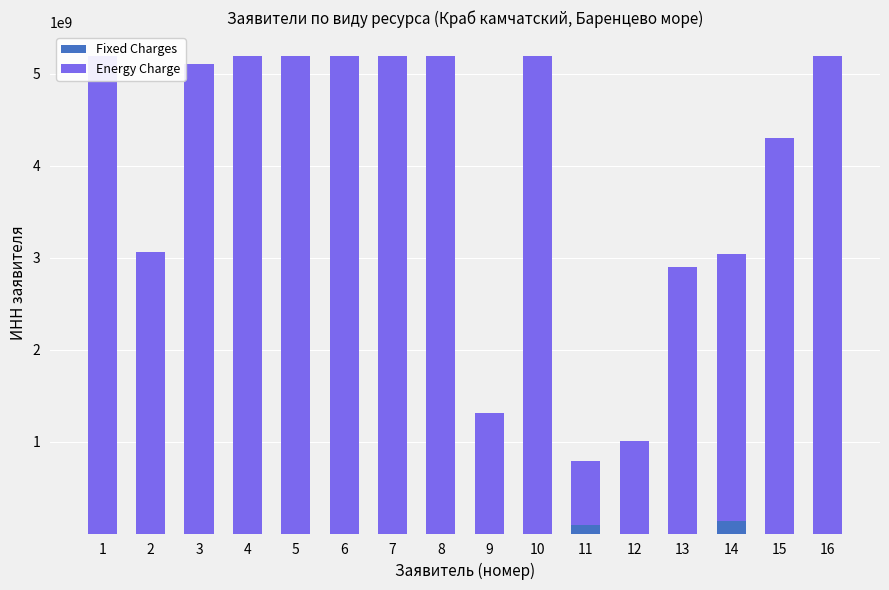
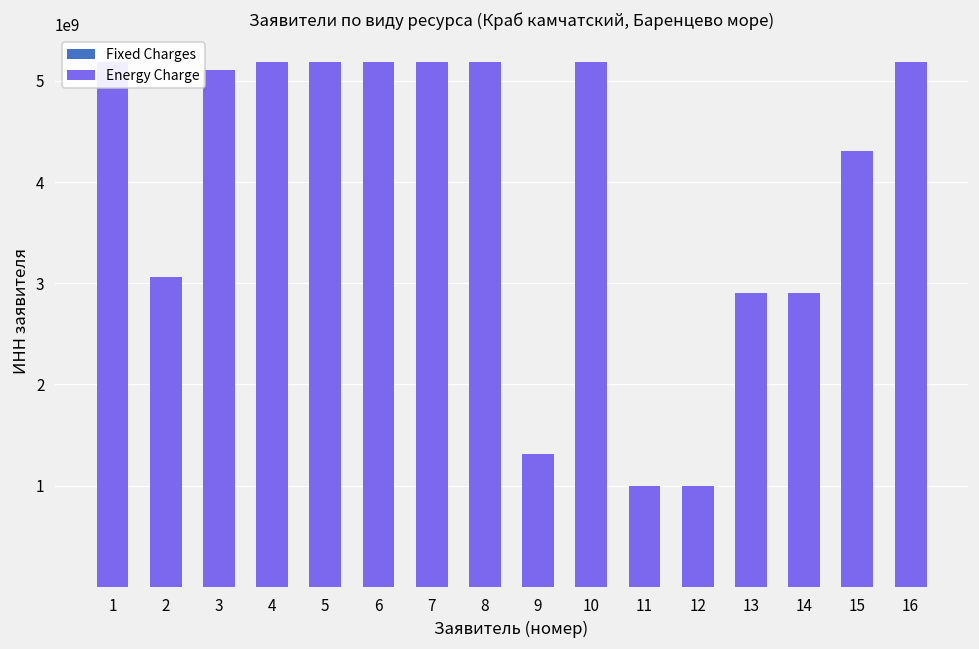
Fixed Charges, 11: 100000000 -> 0
Energy Charge, 11: 700000000 -> 1000000000
Fixed Charges, 14: 100000000 -> 0
